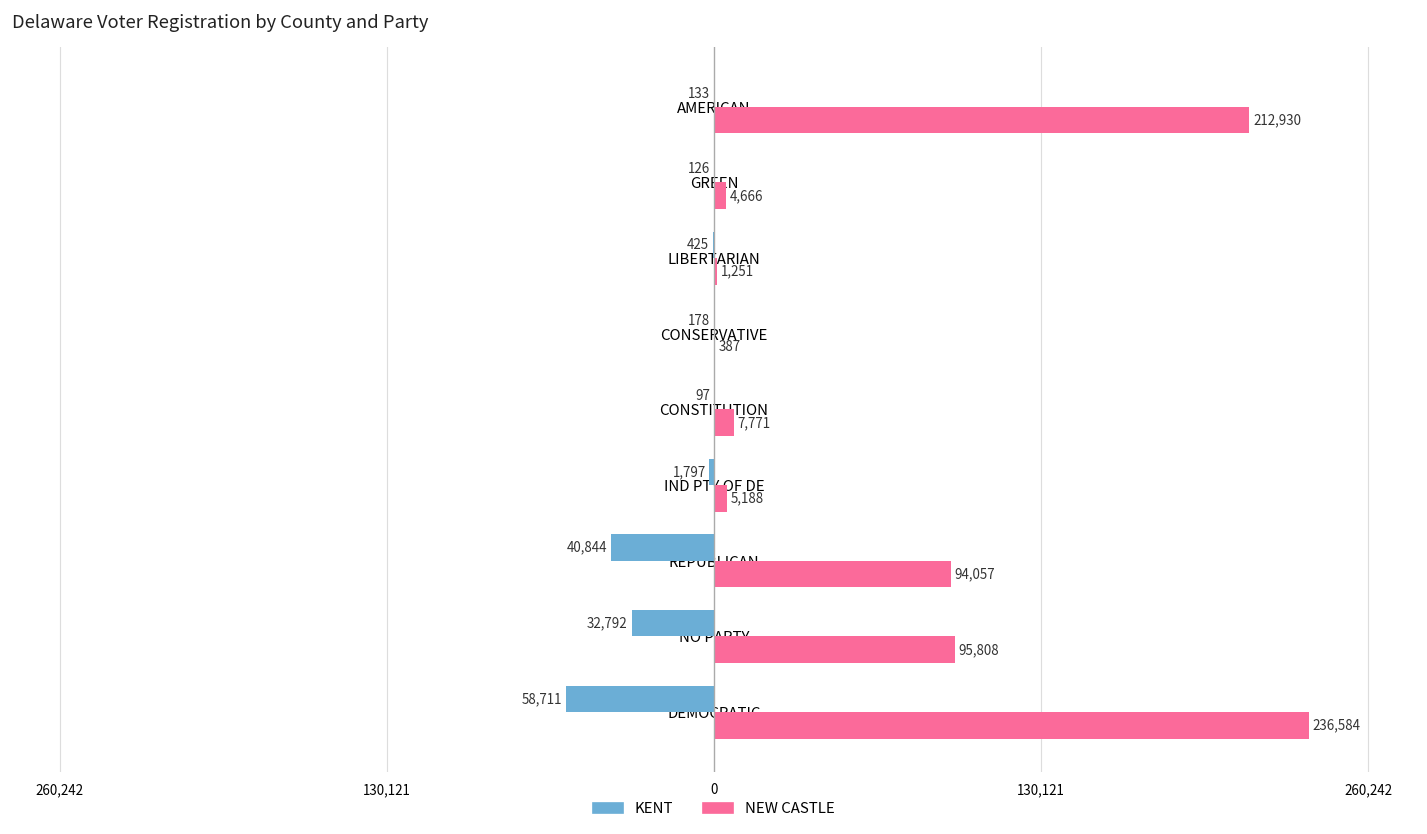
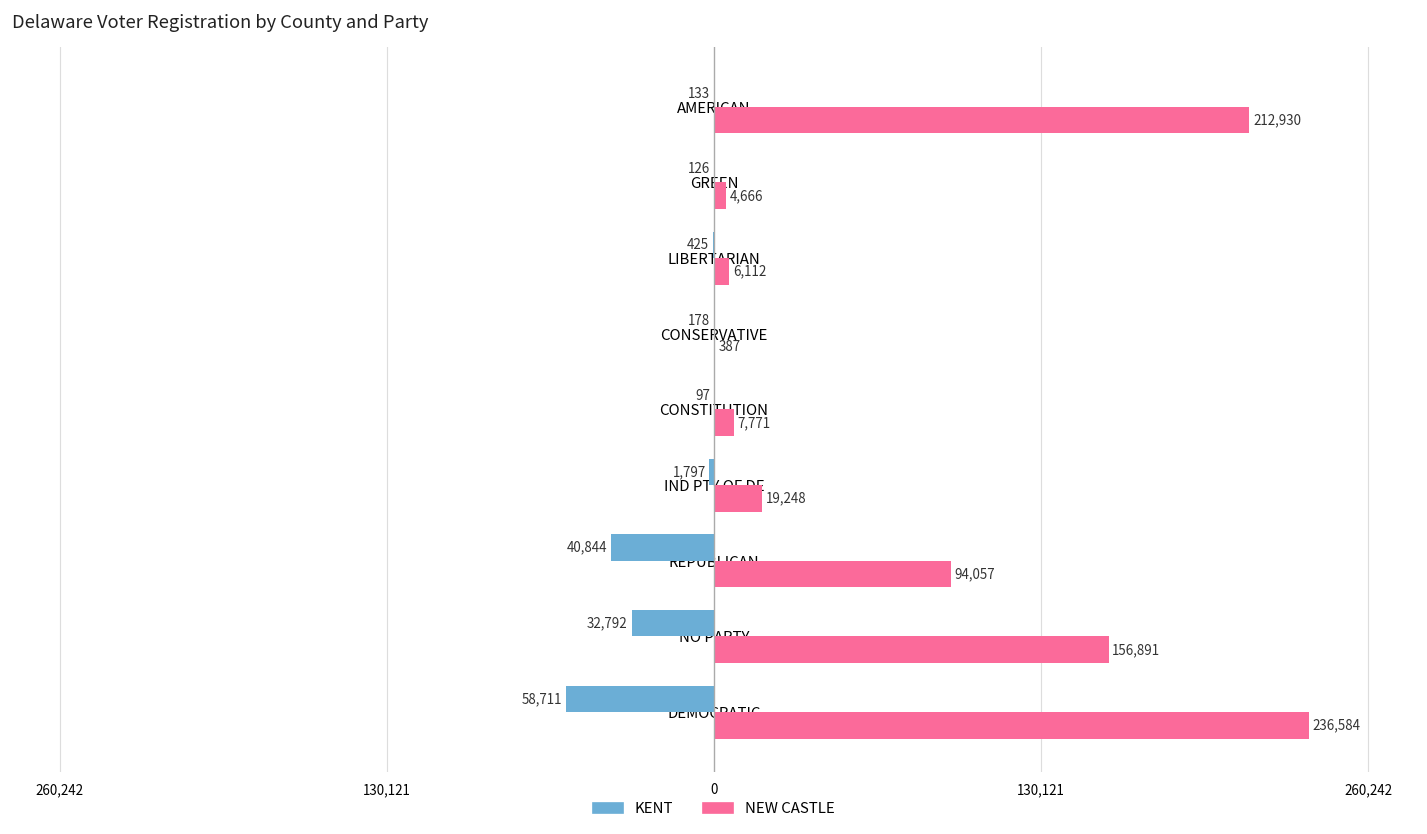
NEW CASTLE, LIBERTARIAN: 1,251 -> 6,112
NEW CASTLE, IND PTY OF DE: 5,188 -> 19,248
NEW CASTLE, NO PARTY: 95,808 -> 156,891
